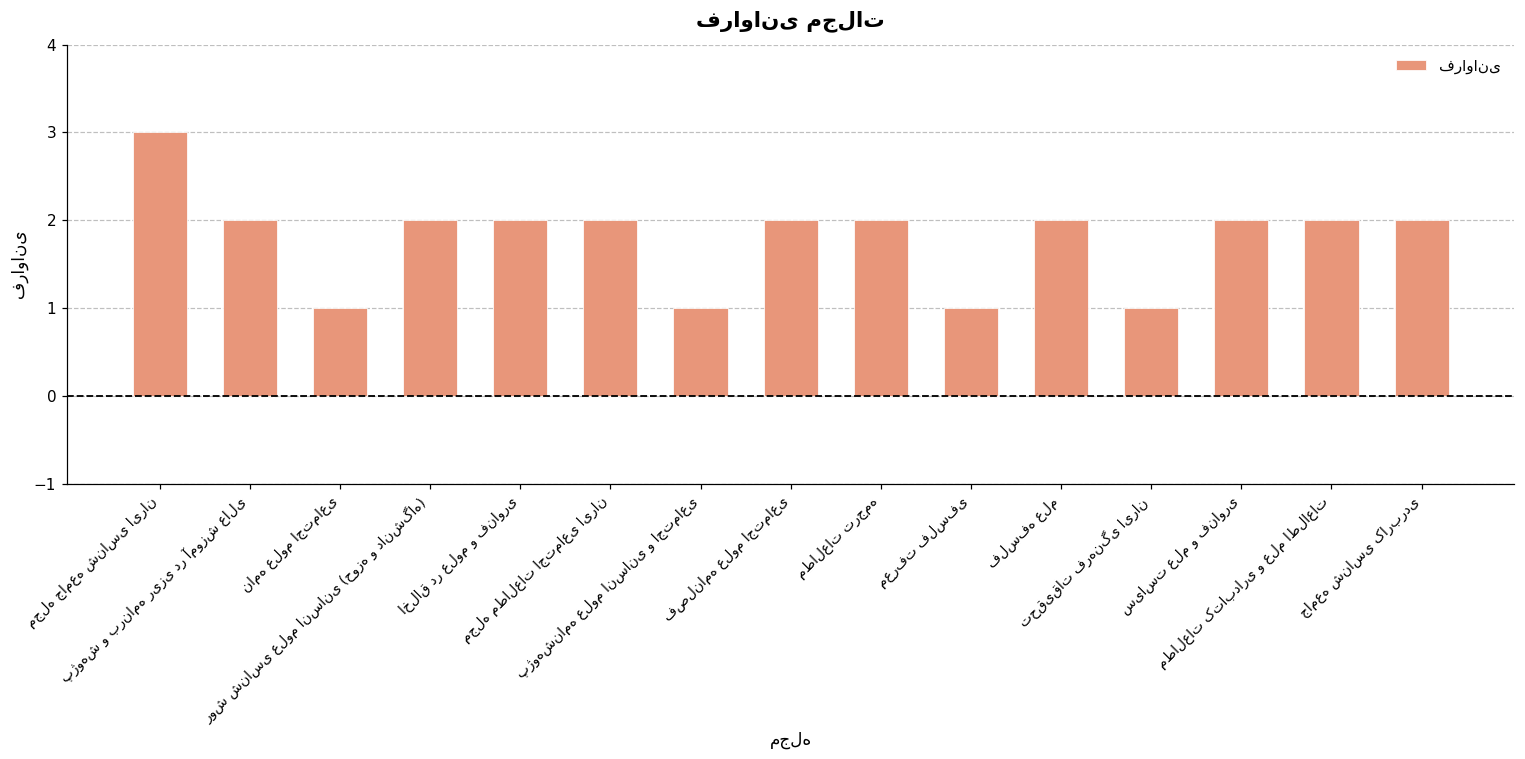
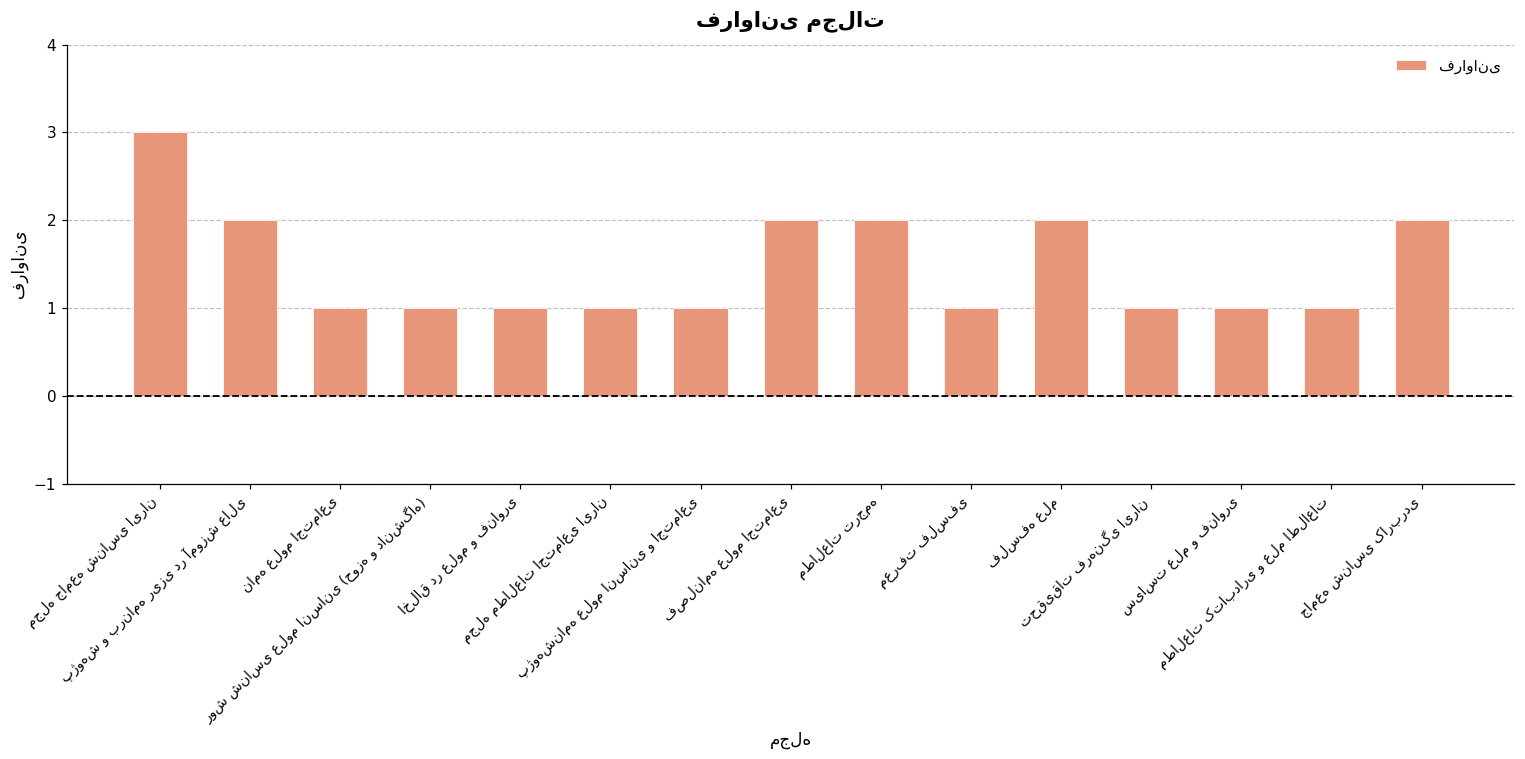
روش شناسی علوم انسانی (حوزه و دانشگاه): 2 -> 1
اخلاق در علوم و فناوری: 2 -> 1
مجله مطالعات اجتماعی ایران: 2 -> 1
سیاست علم و فناوری: 2 -> 1
مطالعات کتابداری و علم اطلاعات: 2 -> 1
